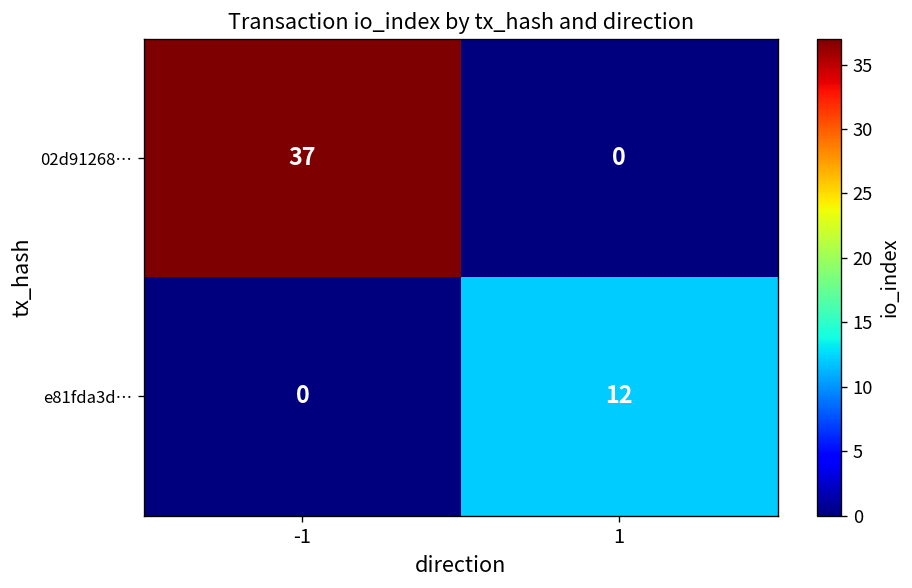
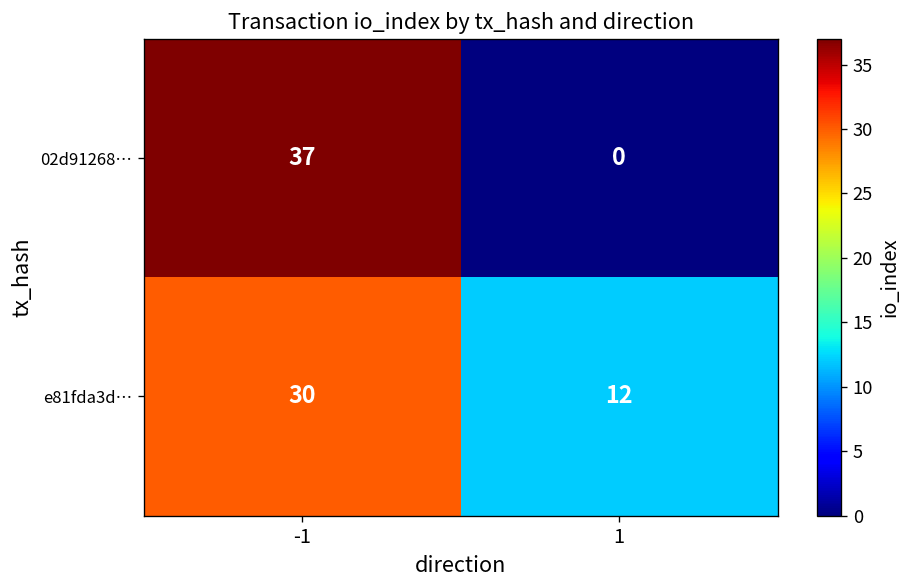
e81fda3d…, -1: 0 -> 30
